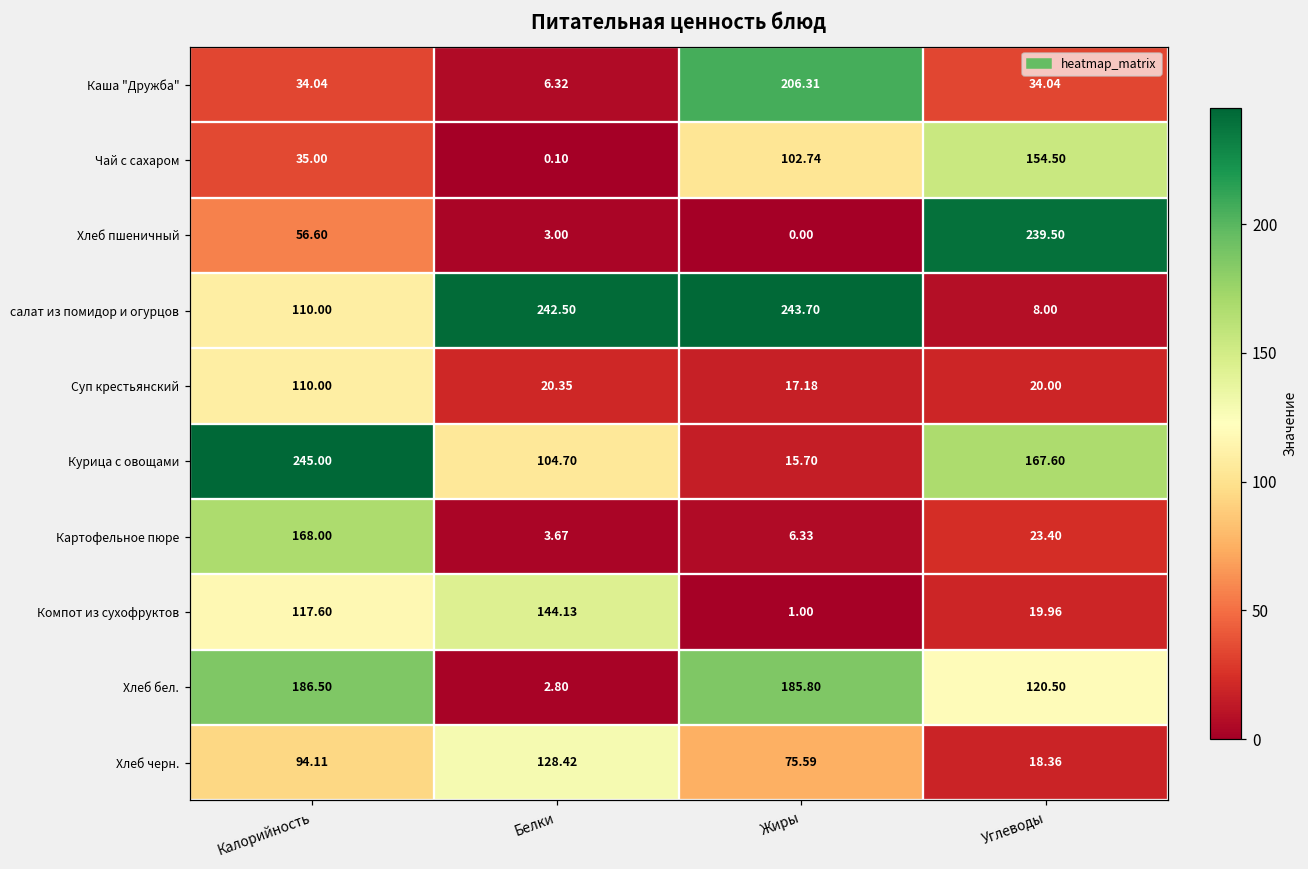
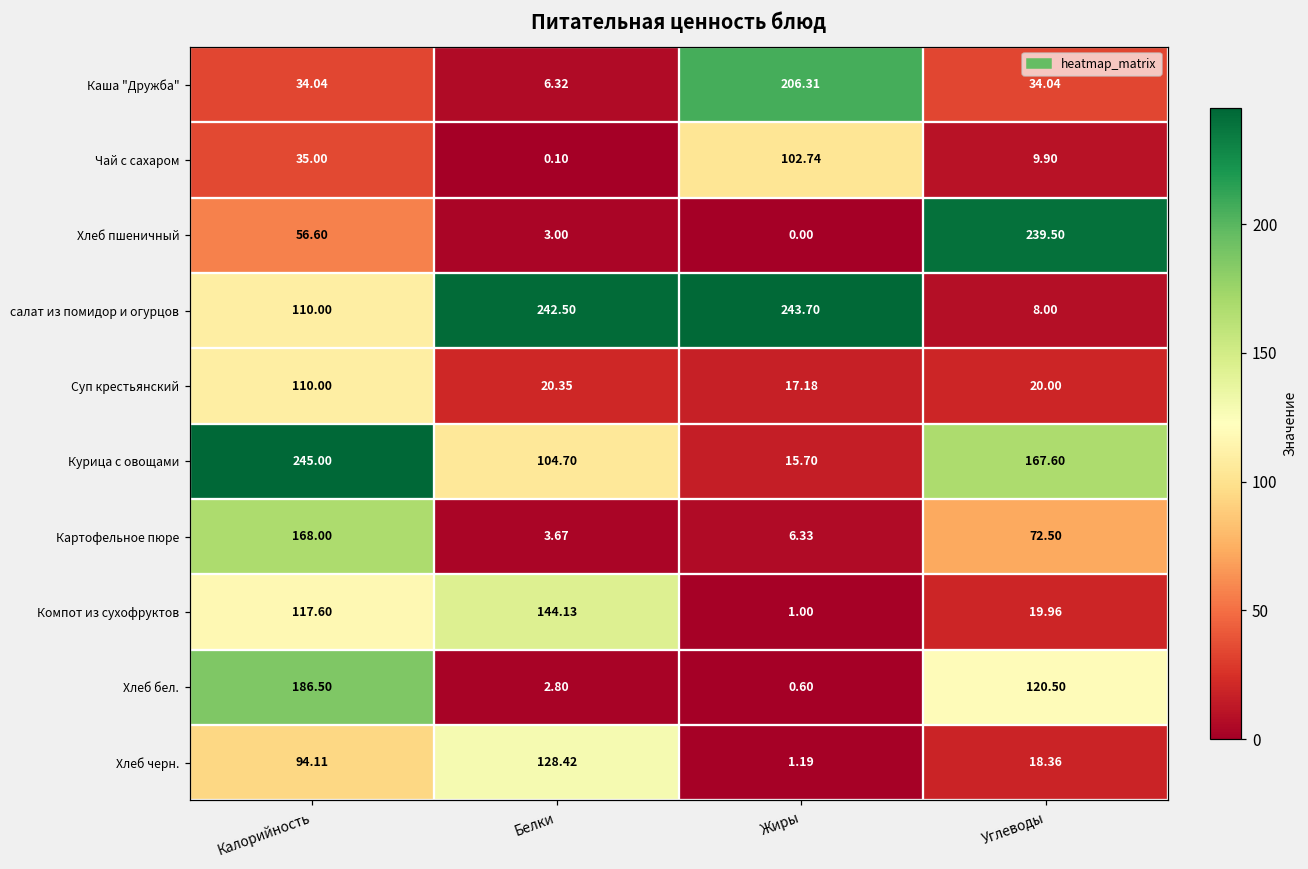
Чай с сахаром, Углеводы: 154.50 -> 9.90
Картофельное пюре, Углеводы: 23.40 -> 72.50
Хлеб бел., Жиры: 185.80 -> 0.60
Хлеб черн., Жиры: 75.59 -> 1.19
